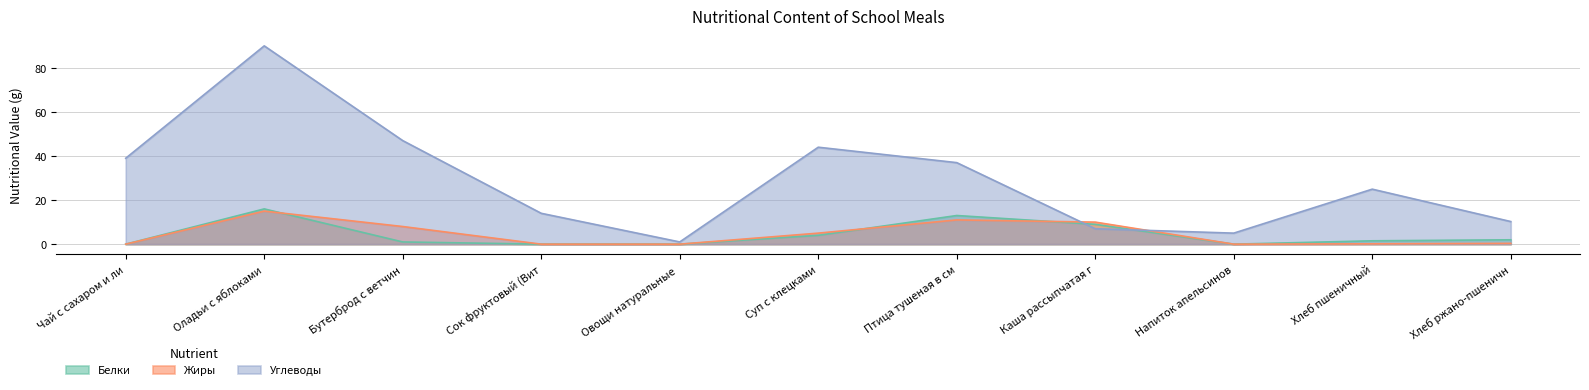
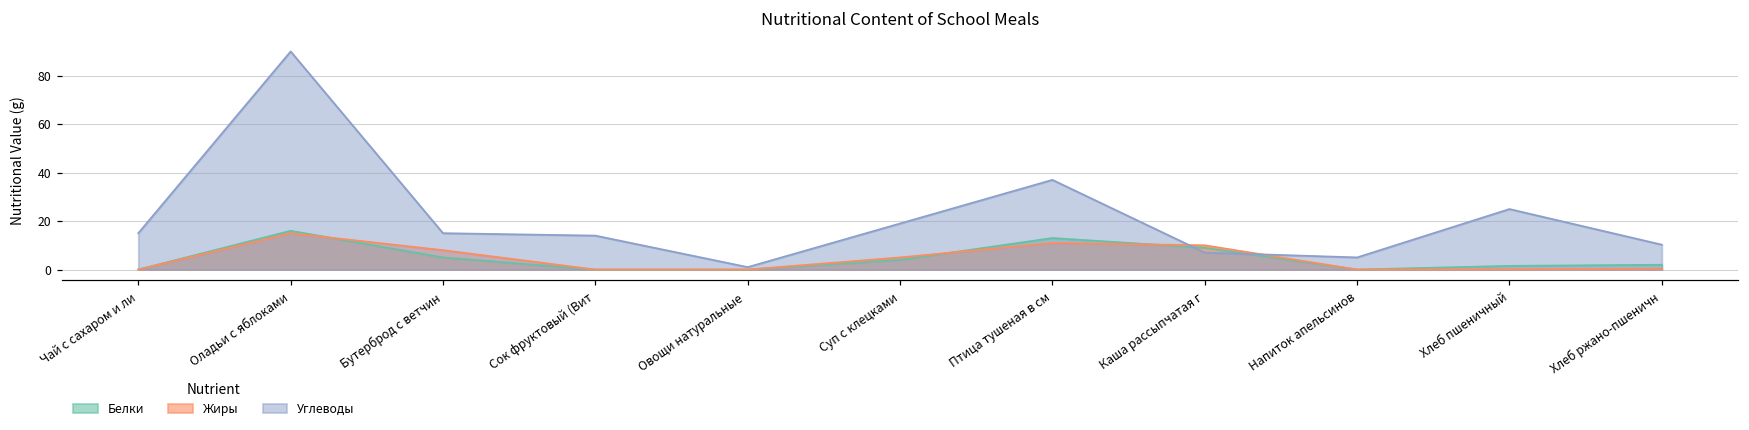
Углеводы, Чай с сахаром и ли: 39 -> 15
Белки, Бутерброд с ветчин: 1 -> 5
Углеводы, Бутерброд с ветчин: 47 -> 15
Углеводы, Суп с клецками: 44 -> 19
